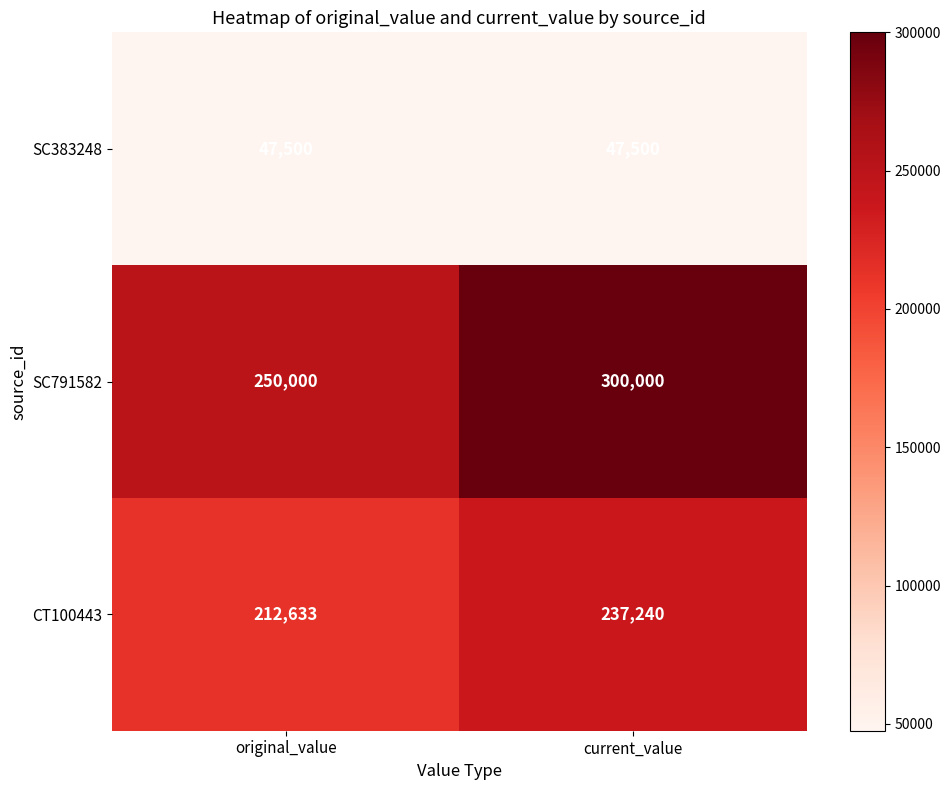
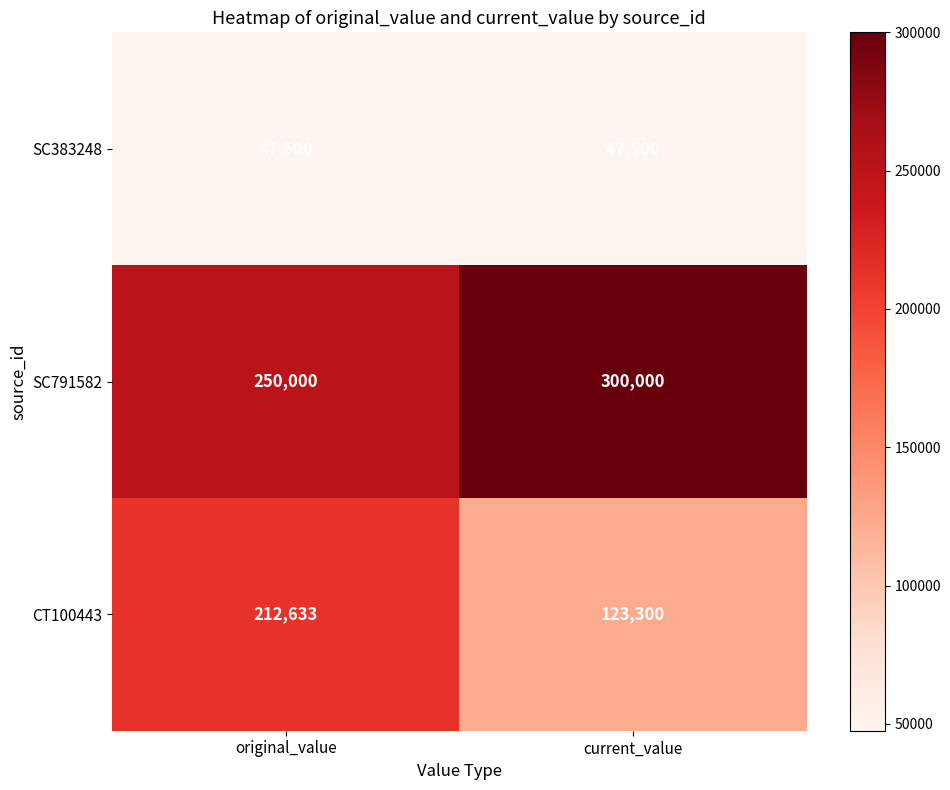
CT100443, current_value: 237,240 -> 123,300
